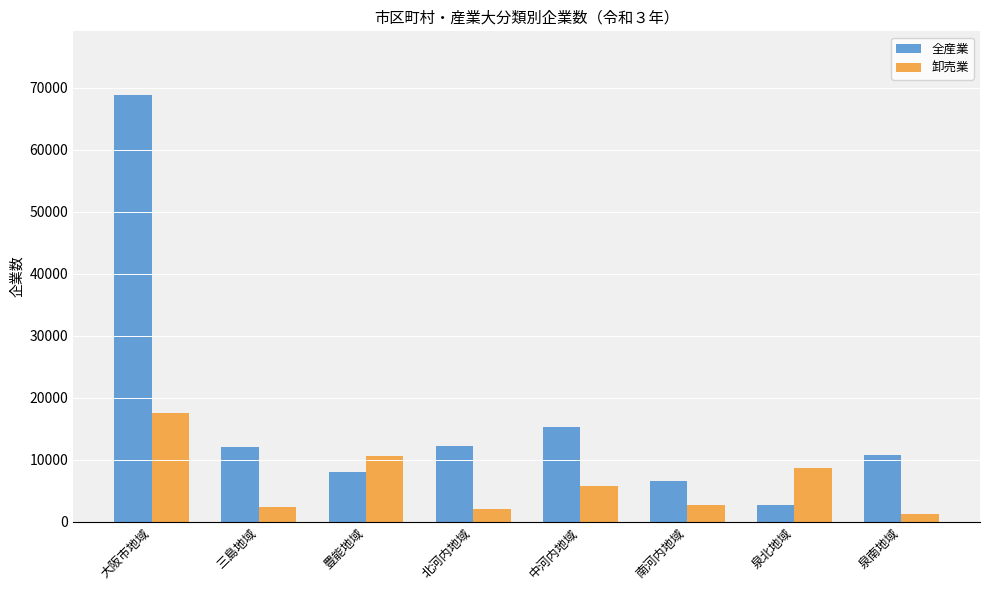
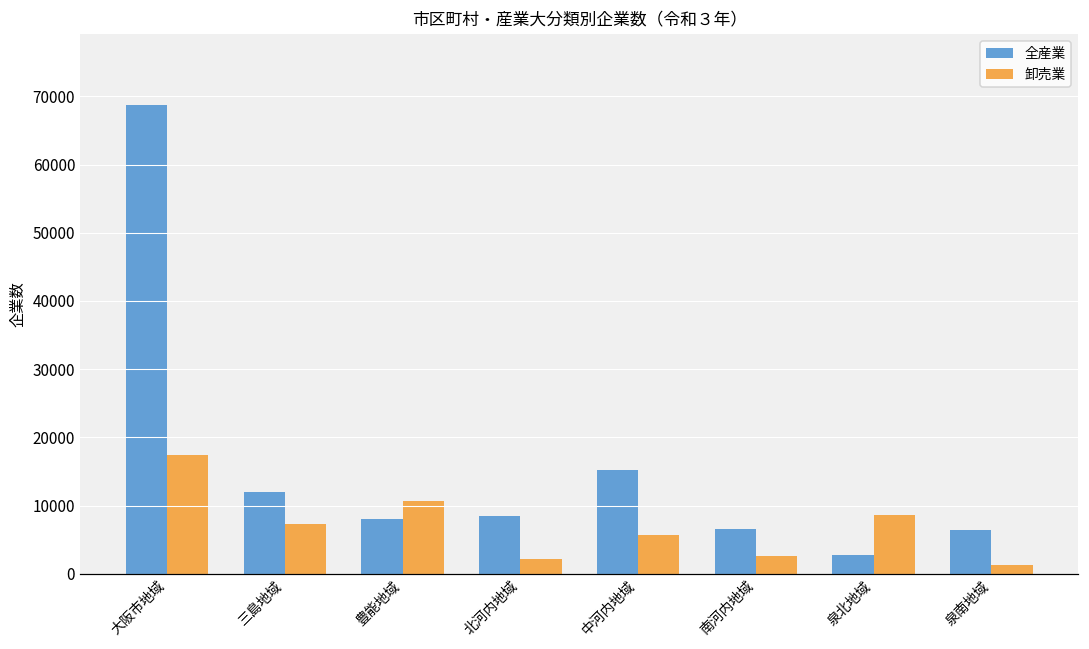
卸売業, 三島地域: 2000 -> 7000
全産業, 北河内地域: 12000 -> 9000
全産業, 泉南地域: 11000 -> 6000
